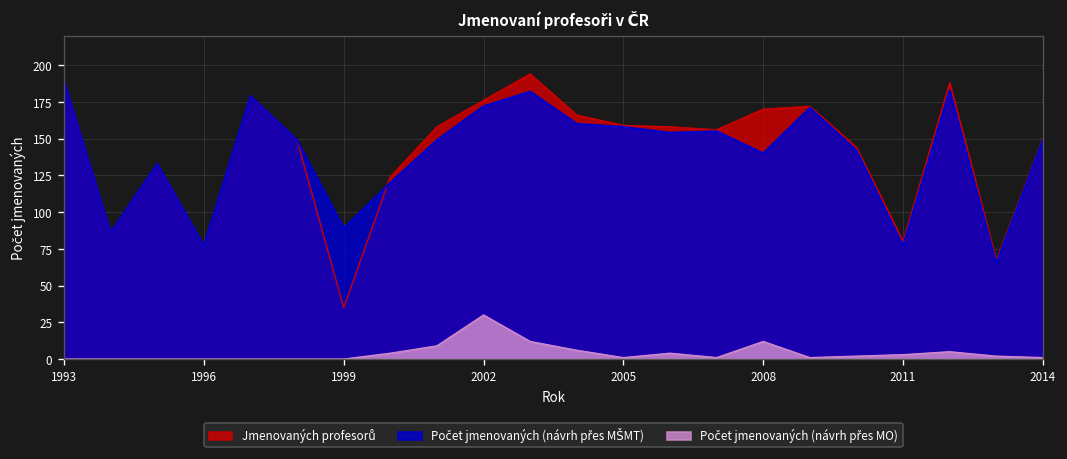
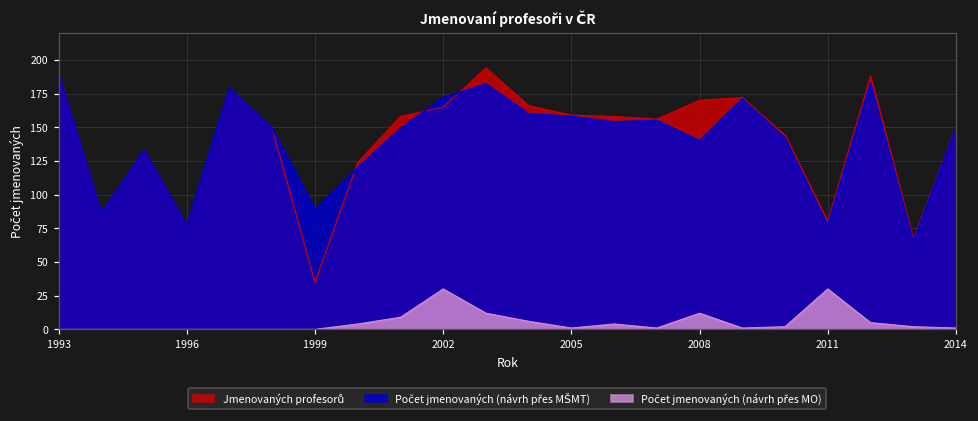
Jmenovaných profesorů, 2002: 176 -> 165
Počet jmenovaných (návrh přes MO), 2011: 3 -> 30
